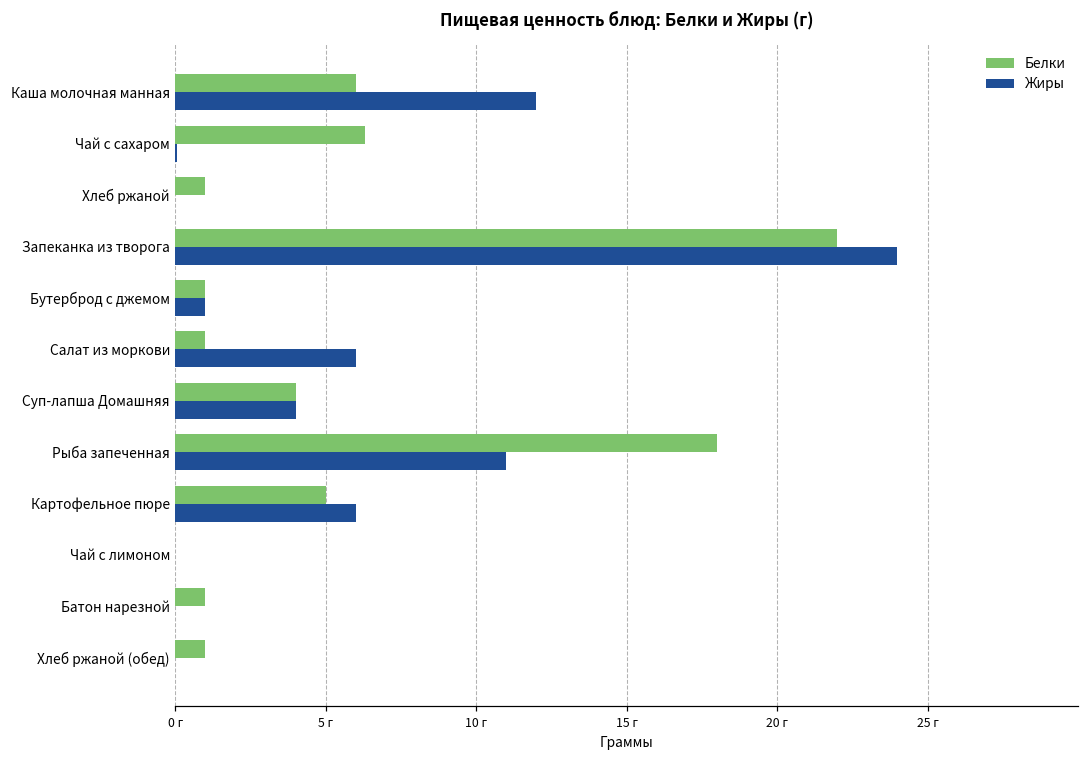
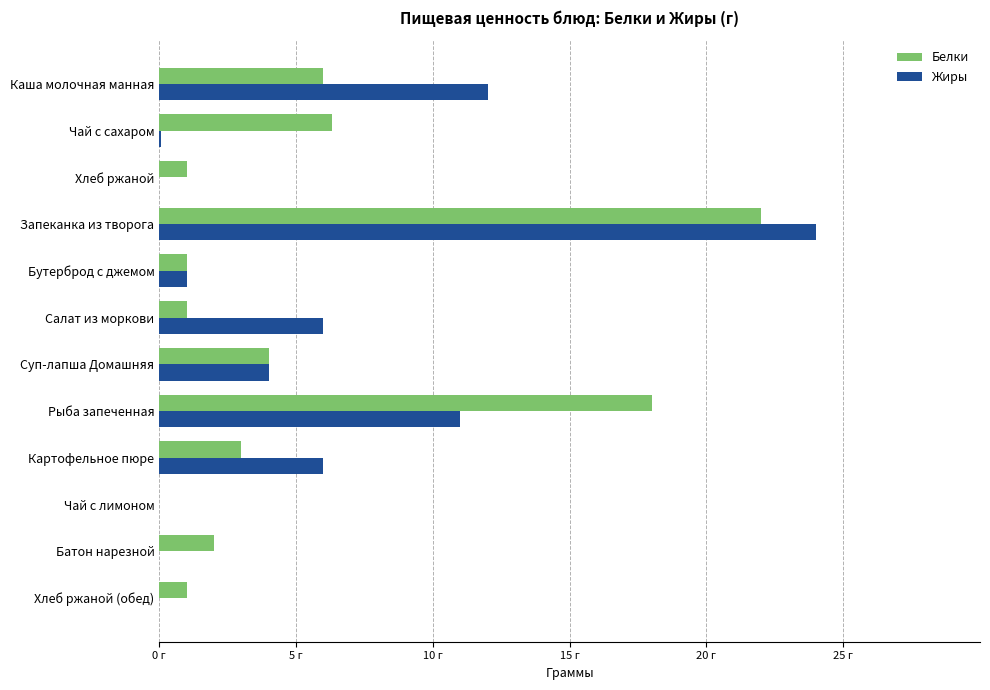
Белки, Картофельное пюре: 5 г -> 3 г
Белки, Батон нарезной: 1 г -> 2 г
